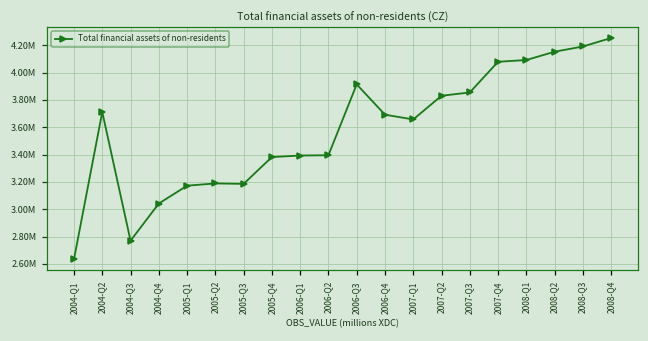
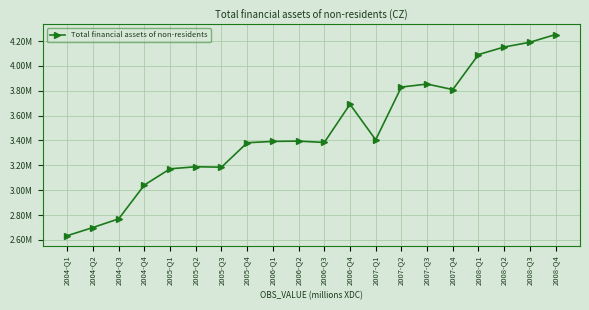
2004-Q2: 3710000 -> 2700000
2006-Q3: 3910000 -> 3380000
2007-Q1: 3660000 -> 3410000
2007-Q4: 4080000 -> 3810000
